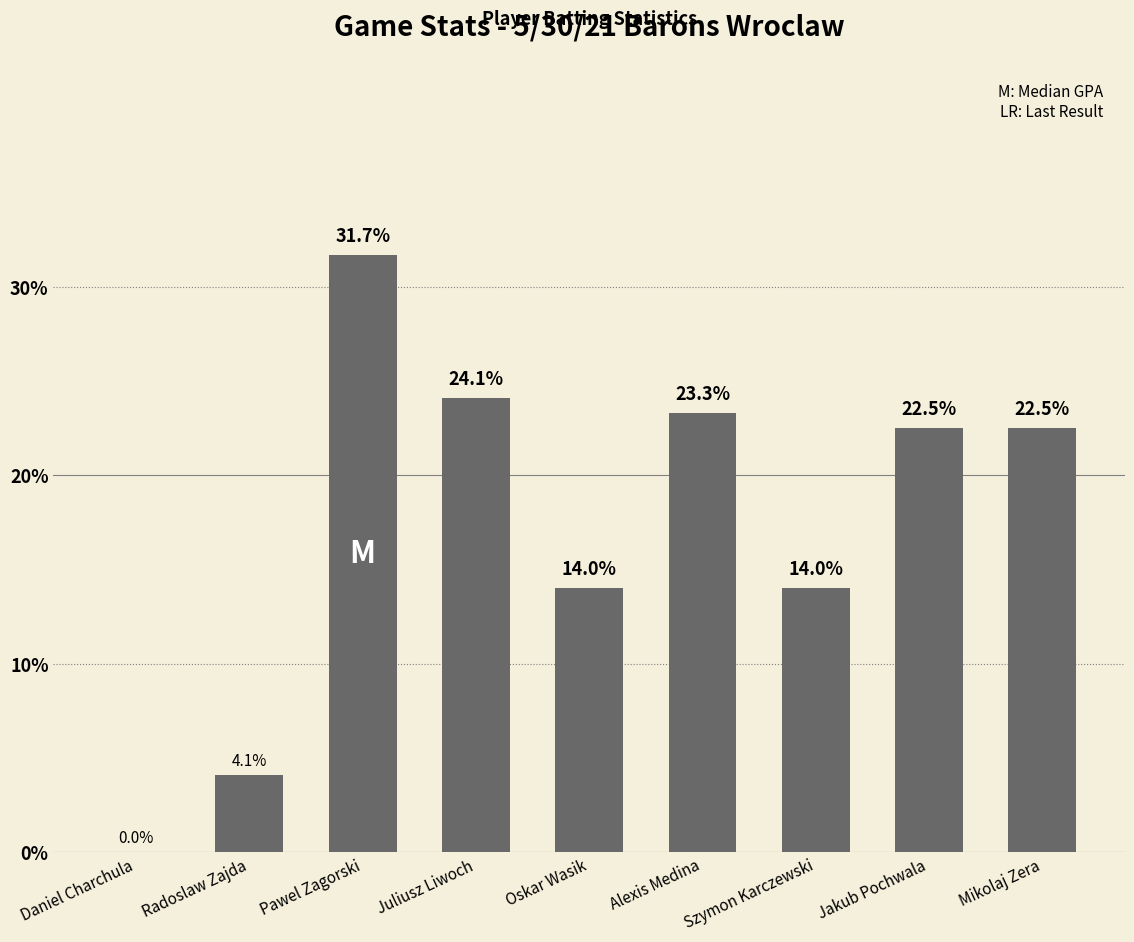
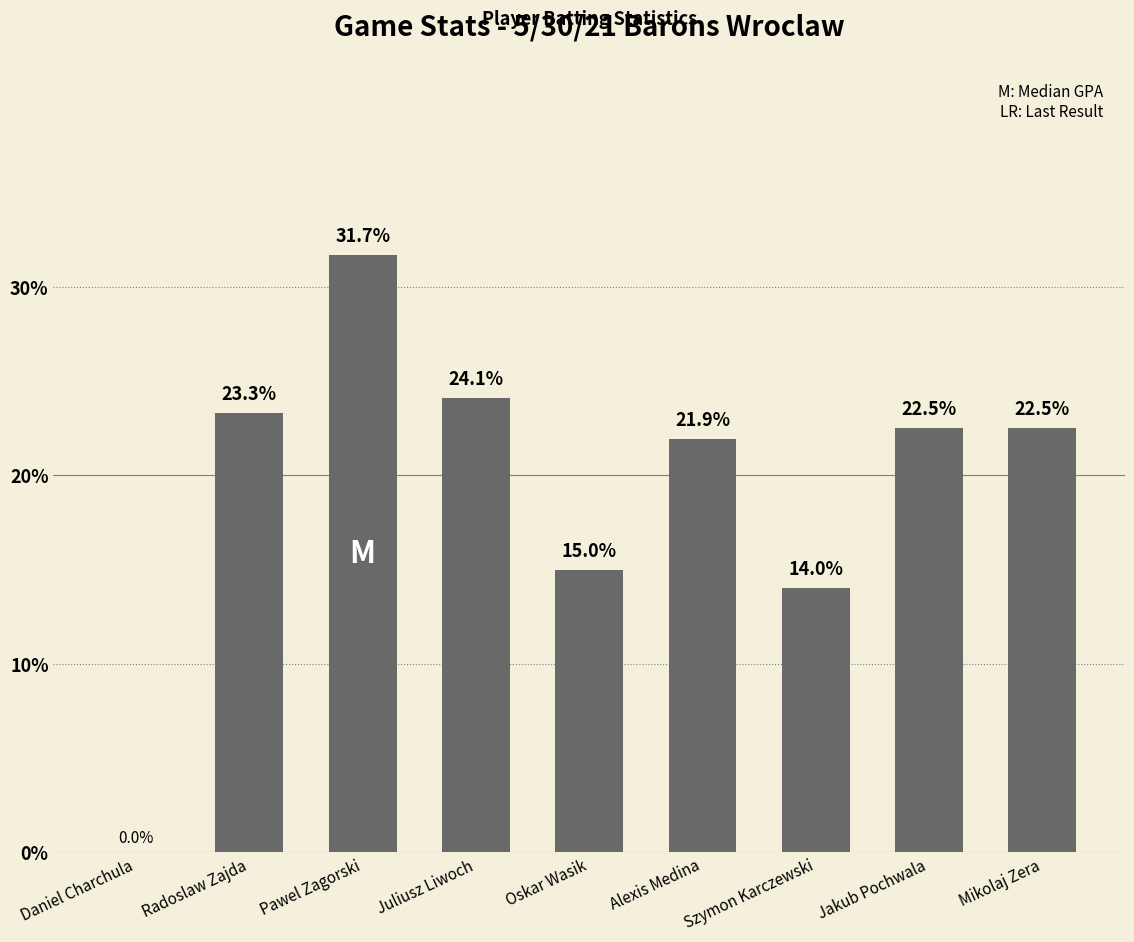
Radoslaw Zajda: 4.1% -> 23.3%
Oskar Wasik: 14.0% -> 15.0%
Alexis Medina: 23.3% -> 21.9%
